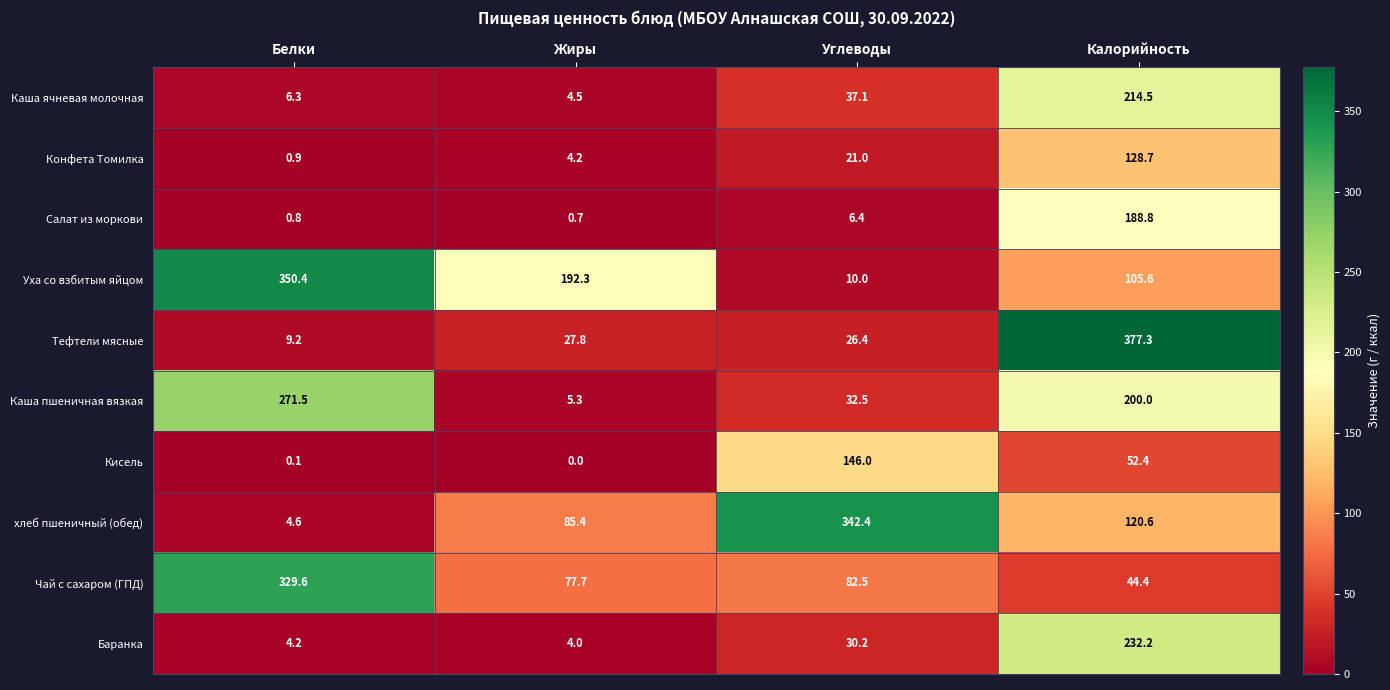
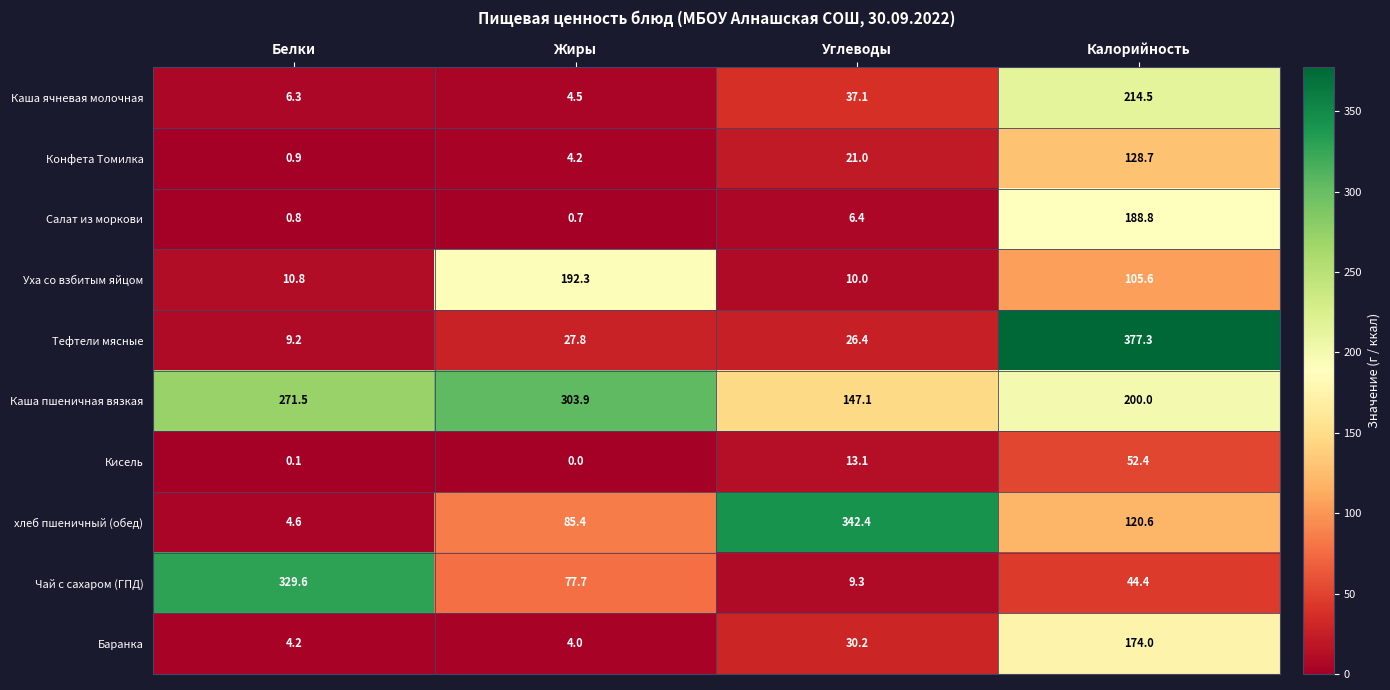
Уха со взбитым яйцом, Белки: 350.4 -> 10.8
Каша пшеничная вязкая, Жиры: 5.3 -> 303.9
Каша пшеничная вязкая, Углеводы: 32.5 -> 147.1
Кисель, Углеводы: 146.0 -> 13.1
Чай с сахаром (ГПД), Углеводы: 82.5 -> 9.3
Баранка, Калорийность: 232.2 -> 174.0
